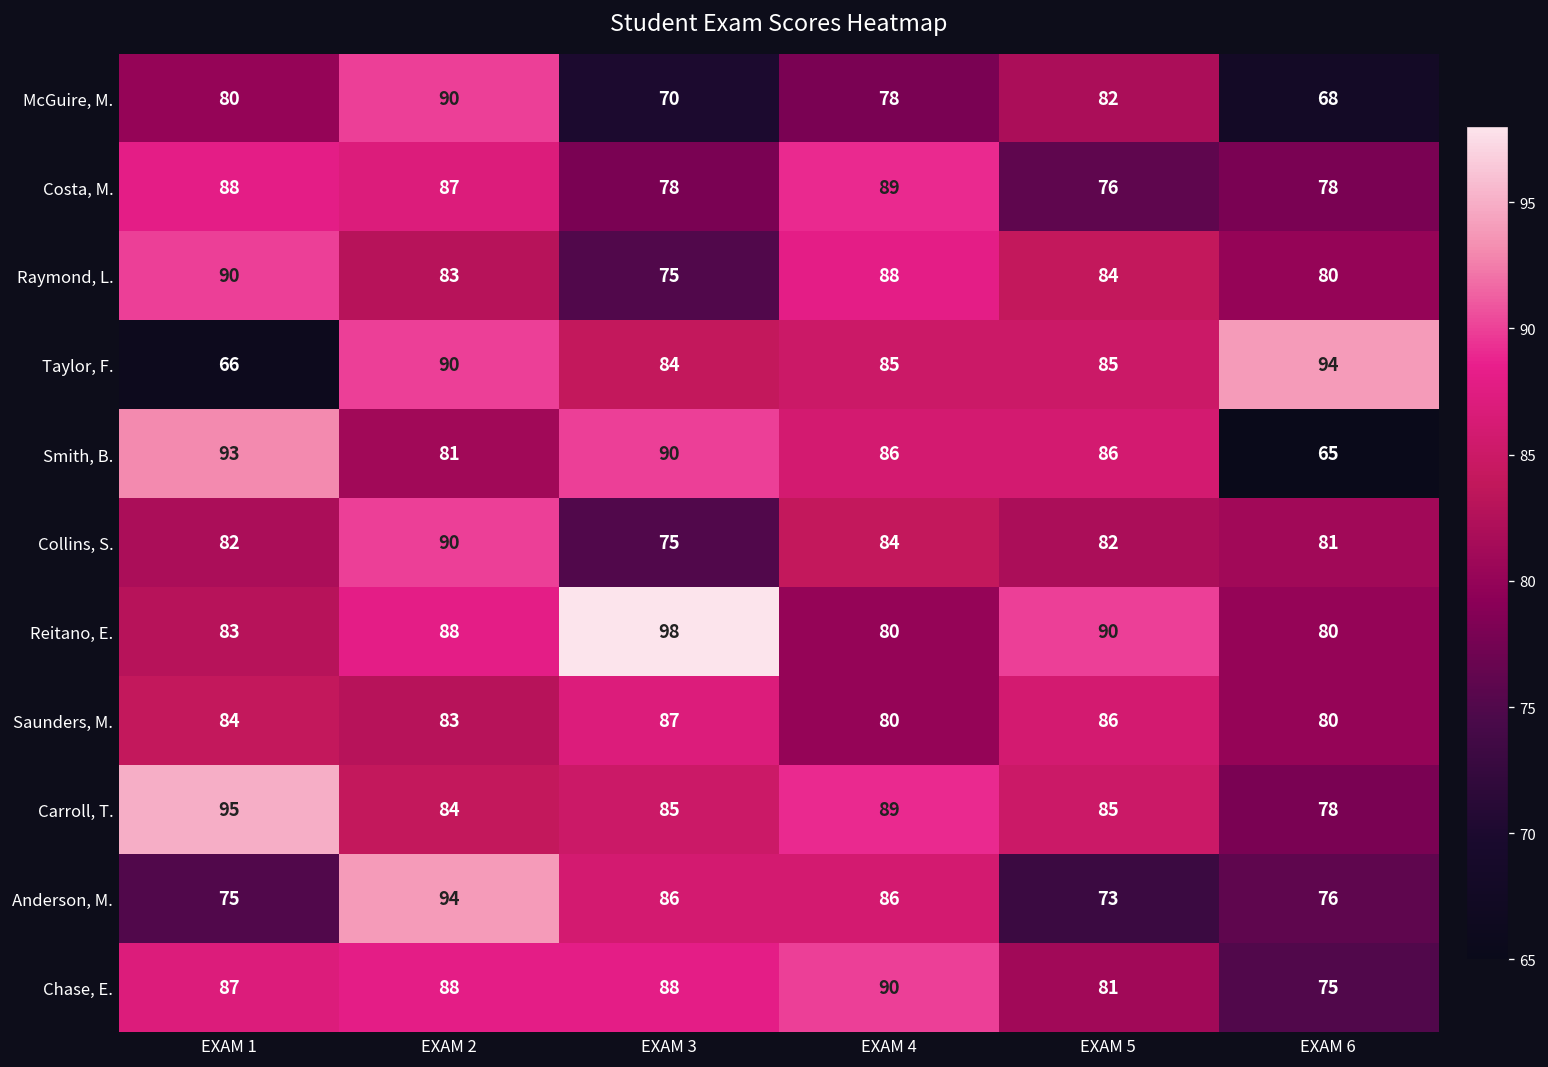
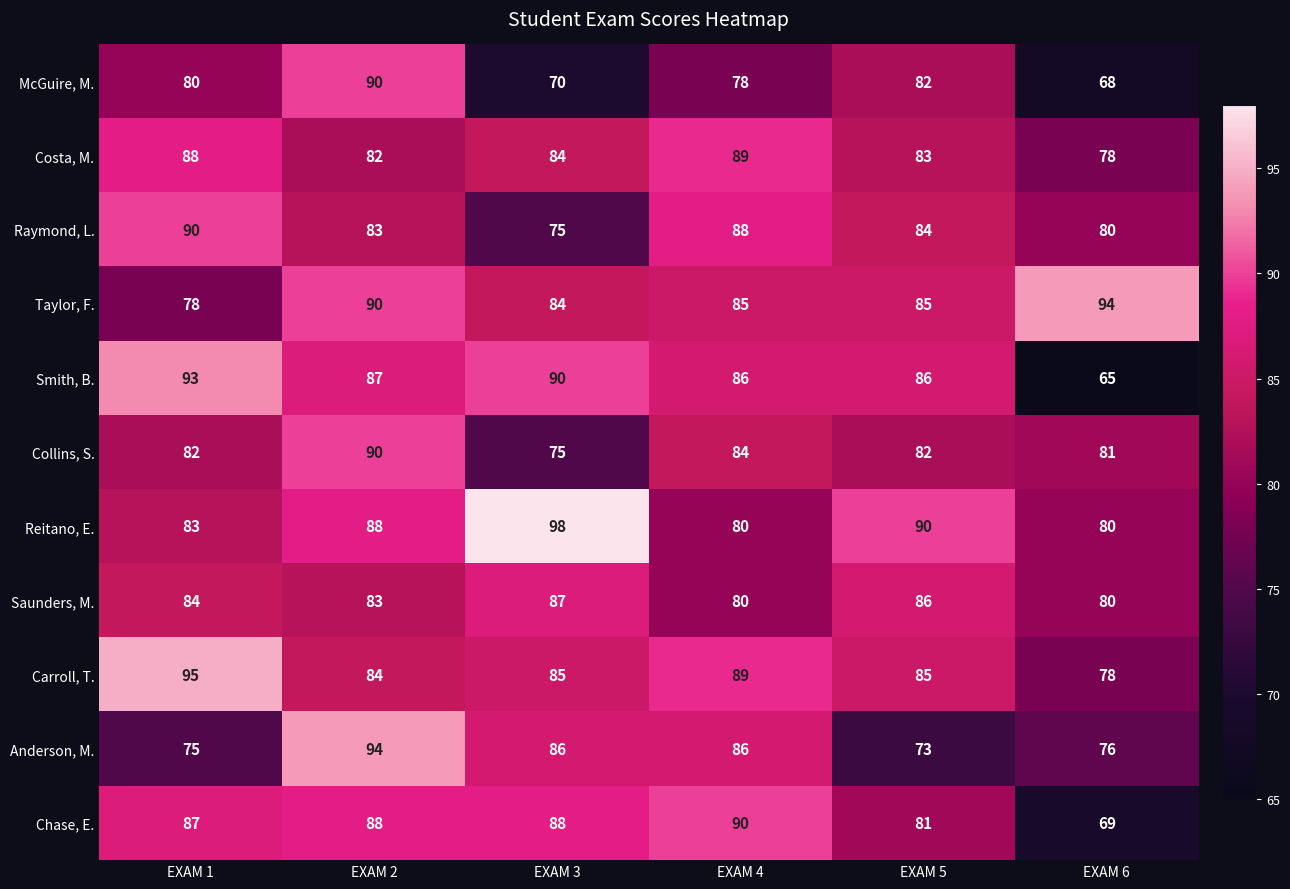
Costa, M., EXAM 2: 87 -> 82
Costa, M., EXAM 3: 78 -> 84
Costa, M., EXAM 5: 76 -> 83
Taylor, F., EXAM 1: 66 -> 78
Smith, B., EXAM 2: 81 -> 87
Chase, E., EXAM 6: 75 -> 69
